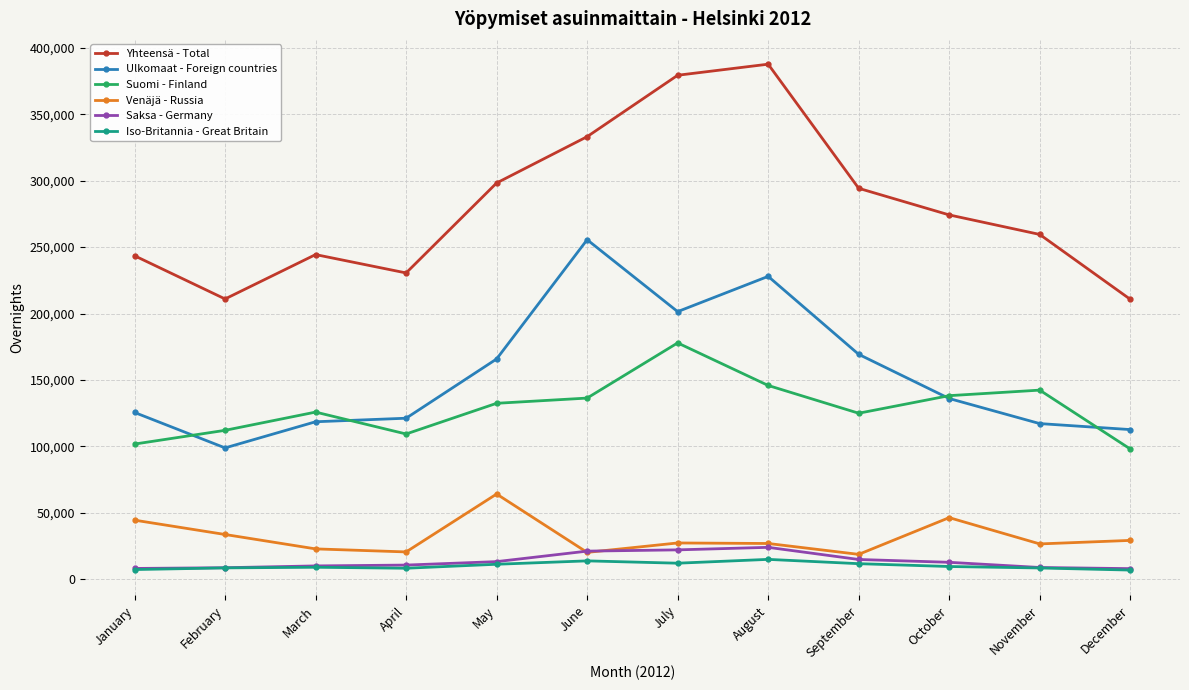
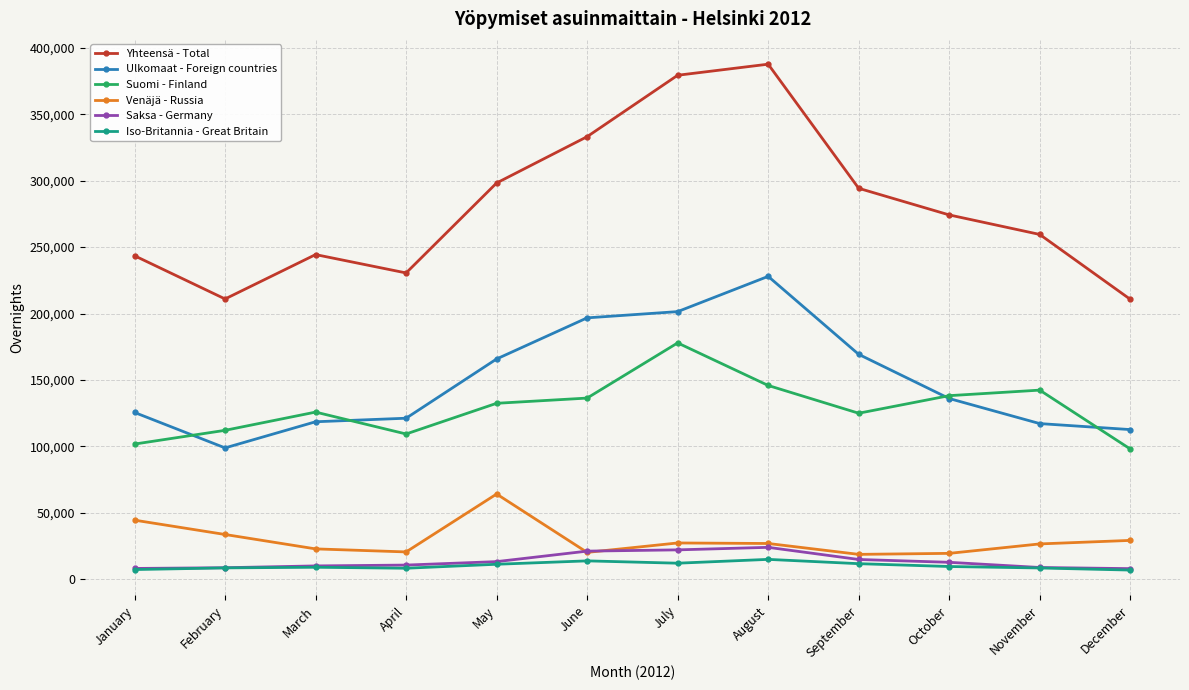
Ulkomaat - Foreign countries, June: 256,000 -> 197,000
Venäjä - Russia, October: 46,000 -> 19,000
